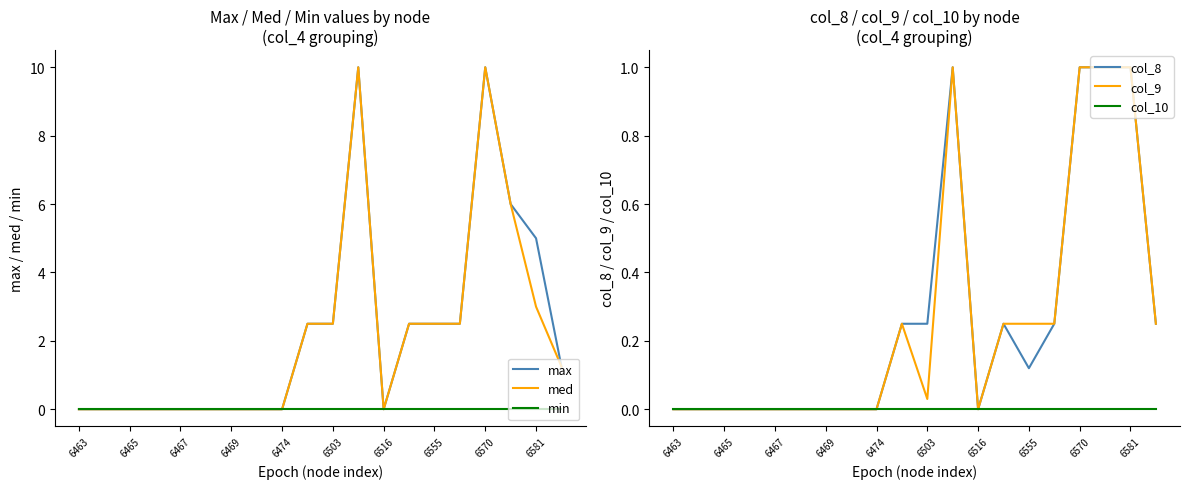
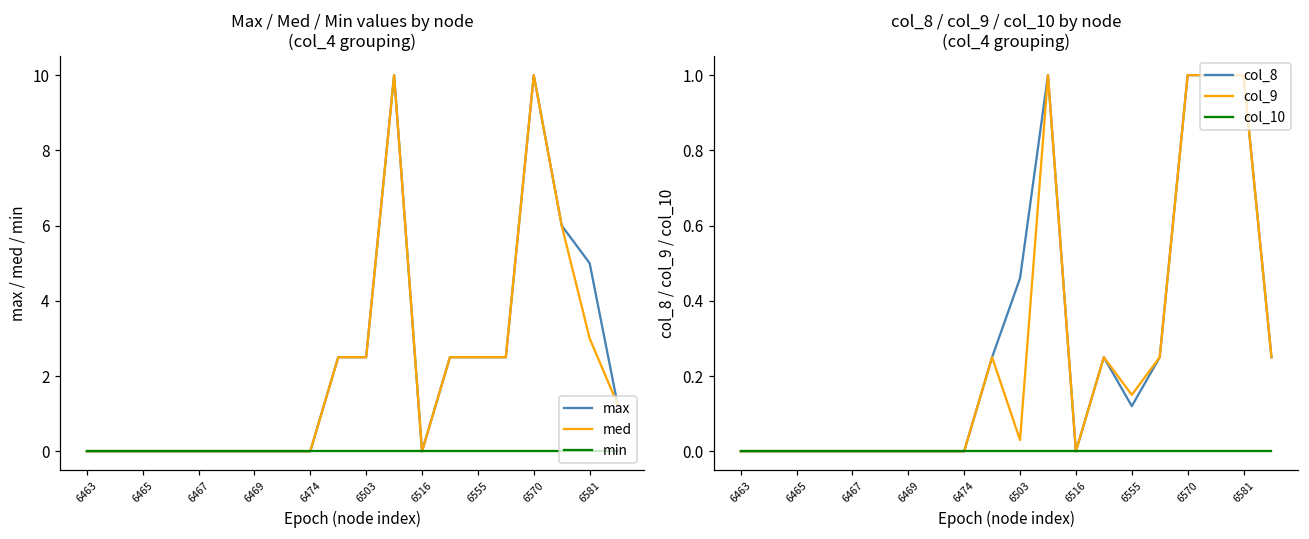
col_8 / col_9 / col_10 by node (col_4 grouping), col_8, 6503: 0.25 -> 0.46
col_8 / col_9 / col_10 by node (col_4 grouping), col_9, 6555: 0.25 -> 0.15
